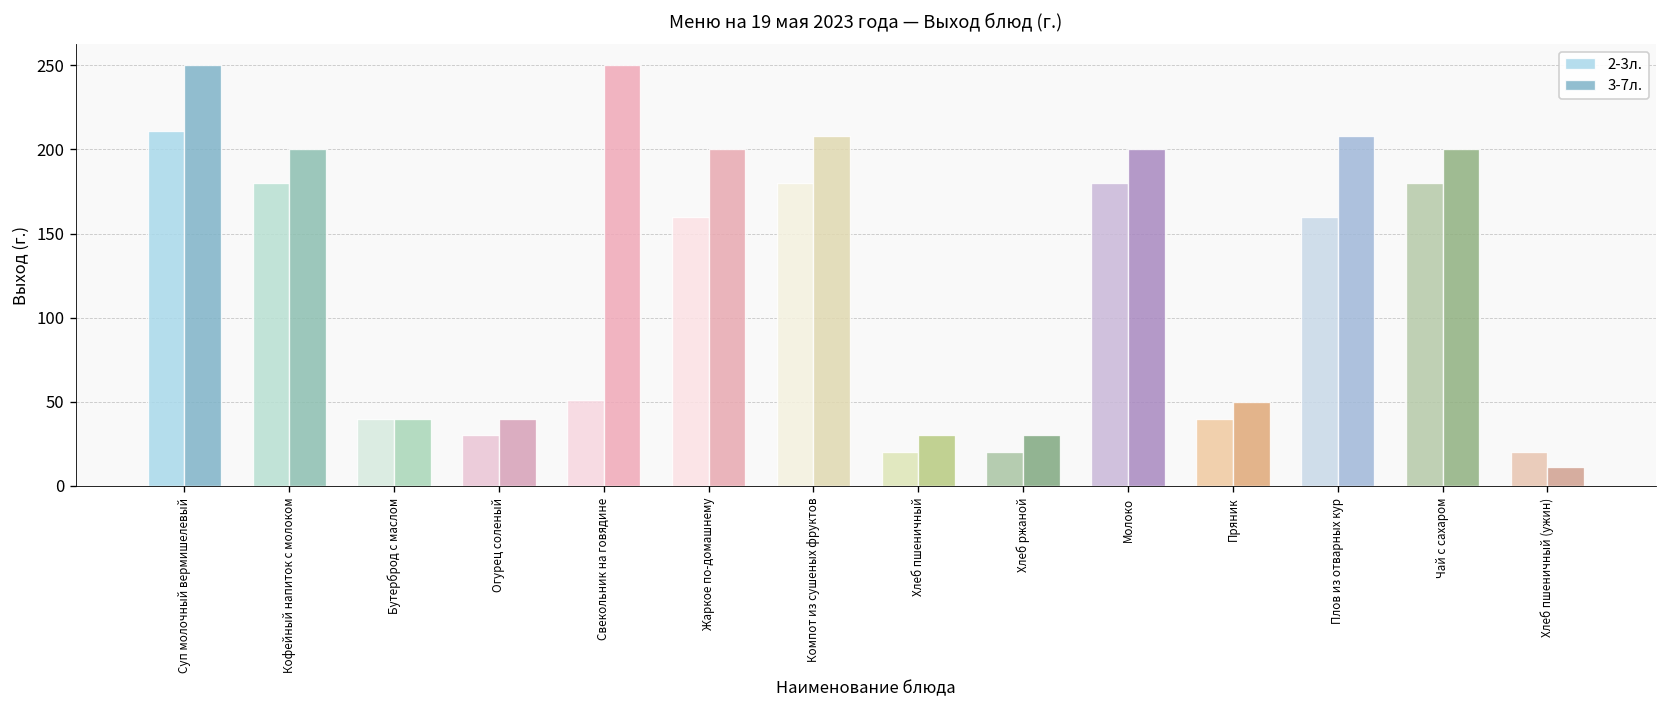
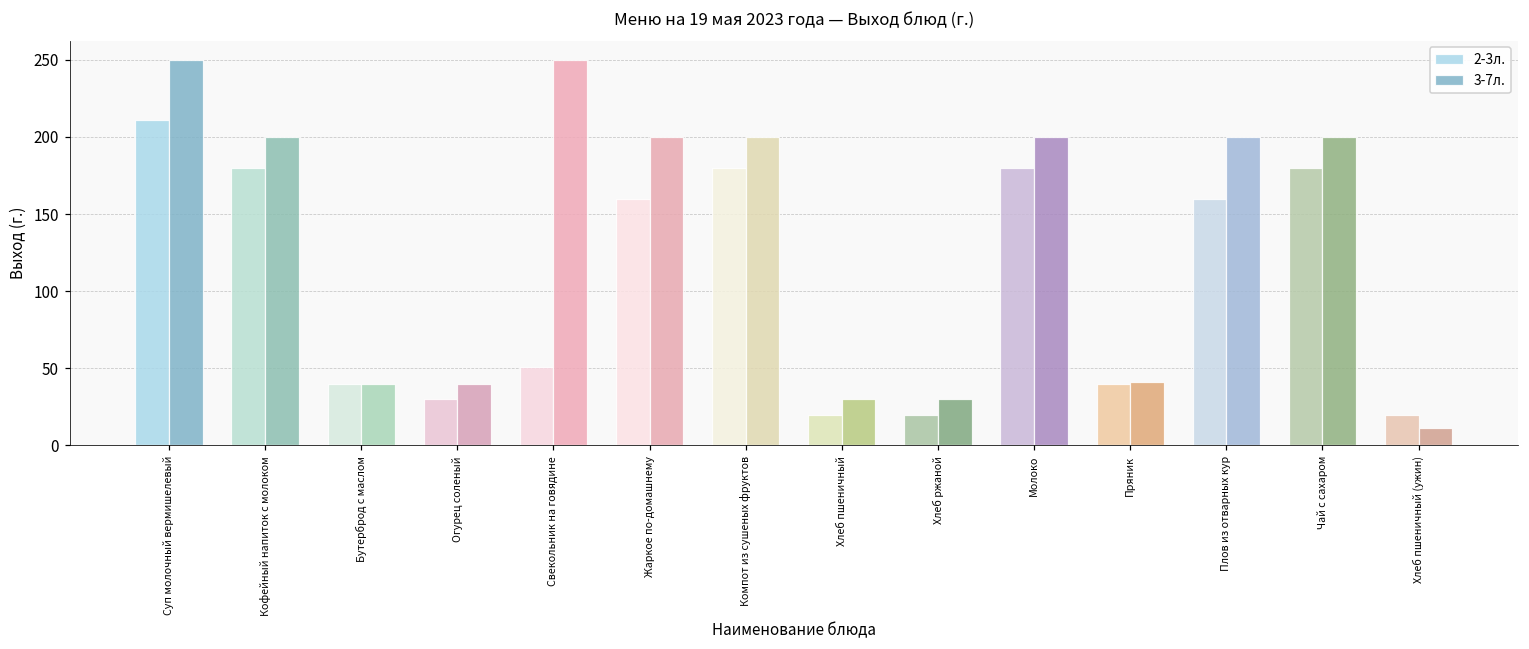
3-7л., Компот из сушеных фруктов: 208 -> 200
3-7л., Пряник: 50 -> 41
3-7л., Плов из отварных кур: 208 -> 200
